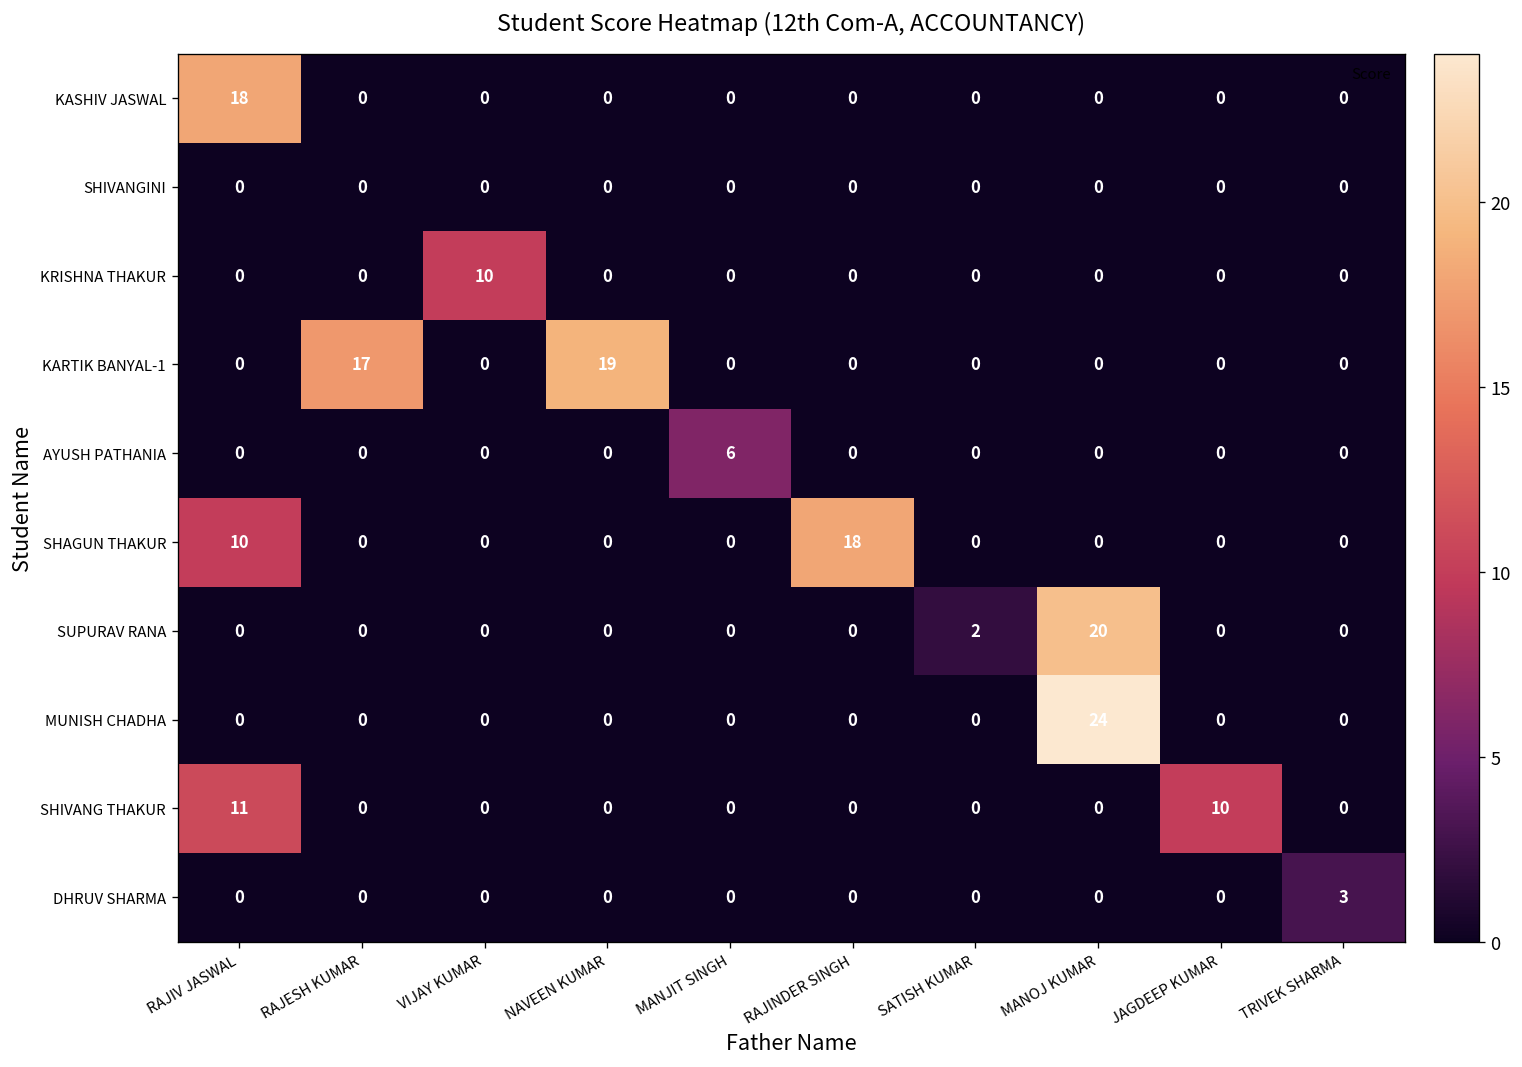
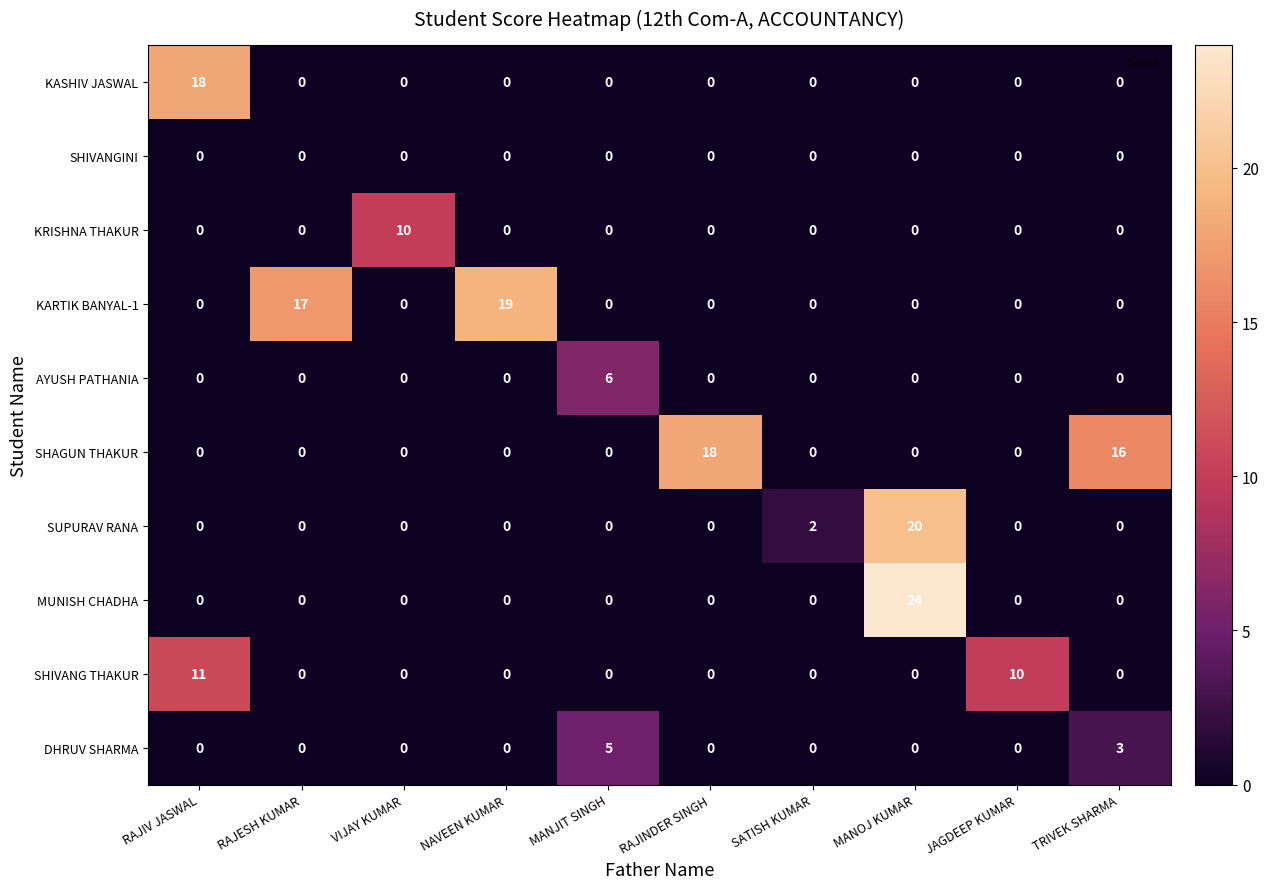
SHAGUN THAKUR, RAJIV JASWAL: 10 -> 0
SHAGUN THAKUR, TRIVEK SHARMA: 0 -> 16
DHRUV SHARMA, MANJIT SINGH: 0 -> 5
